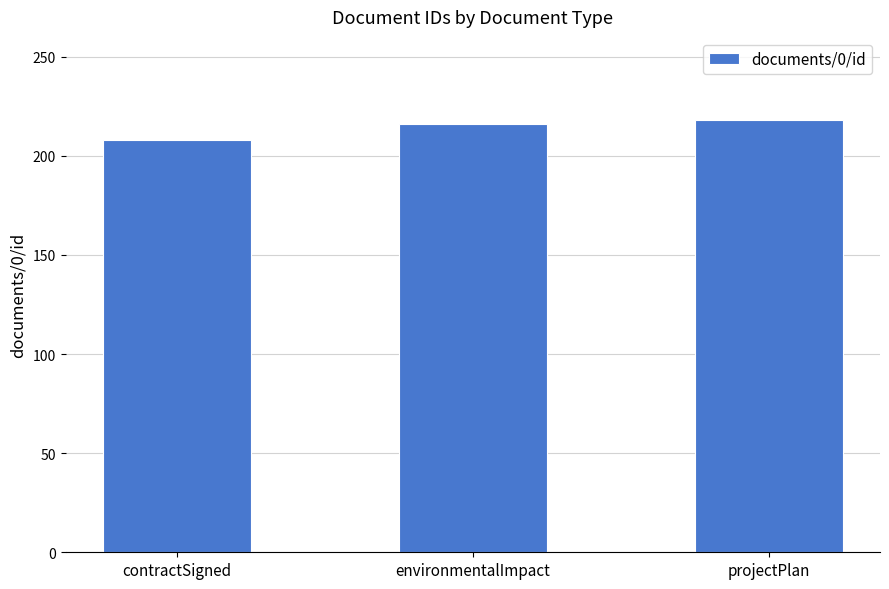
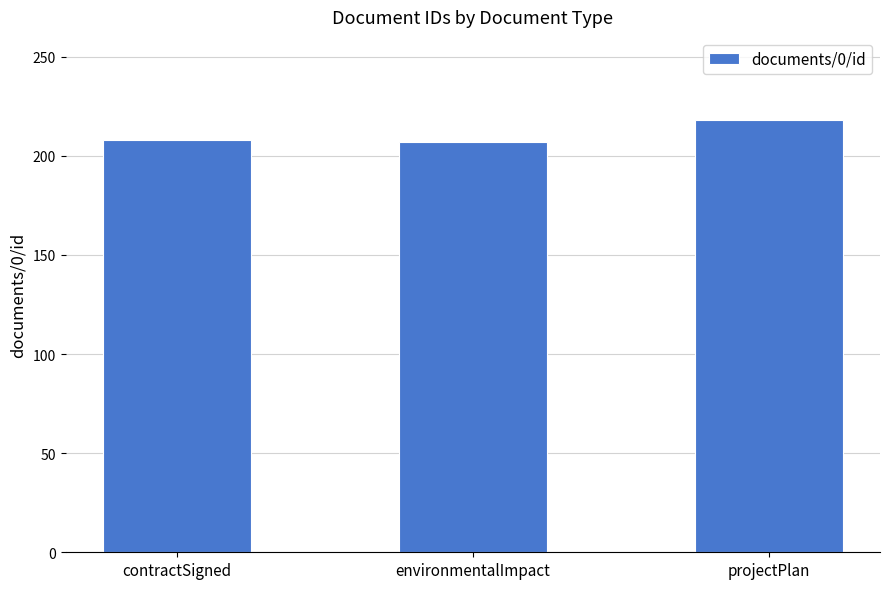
environmentalImpact: 216 -> 207
